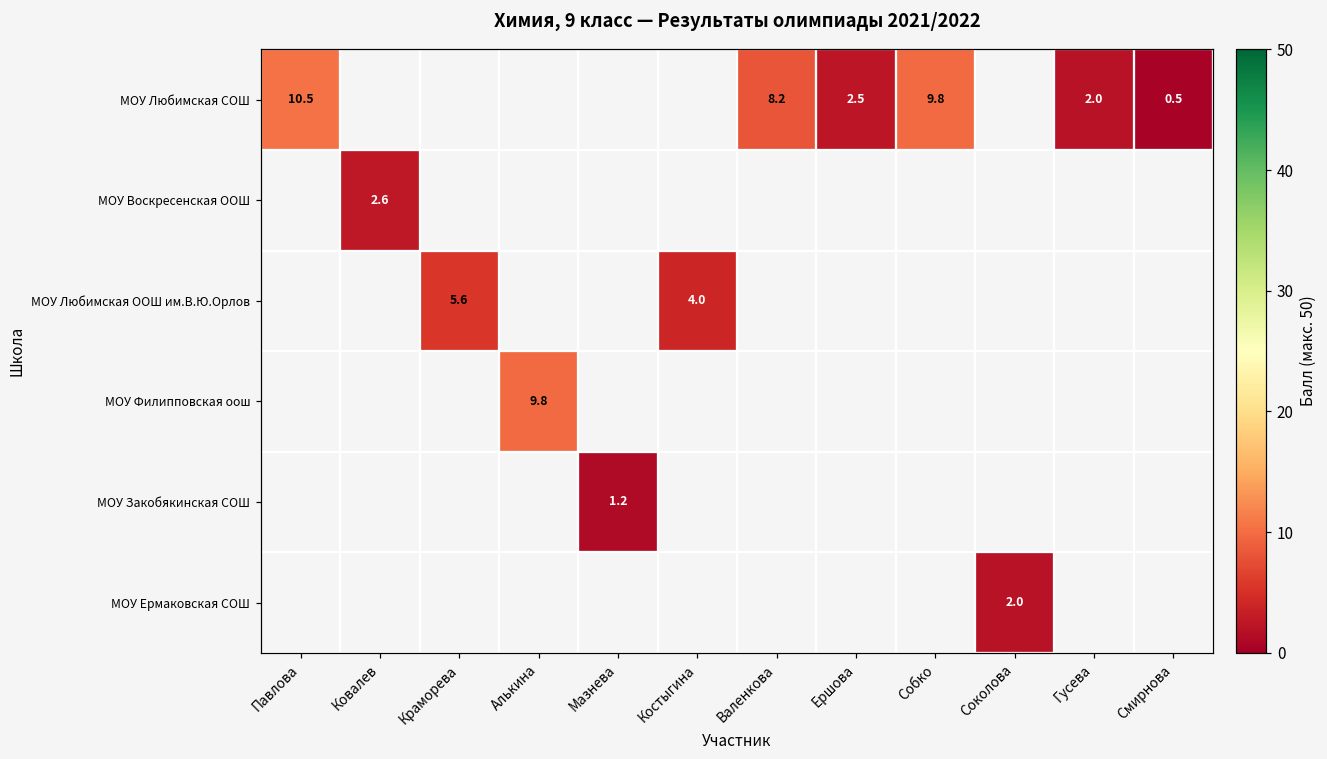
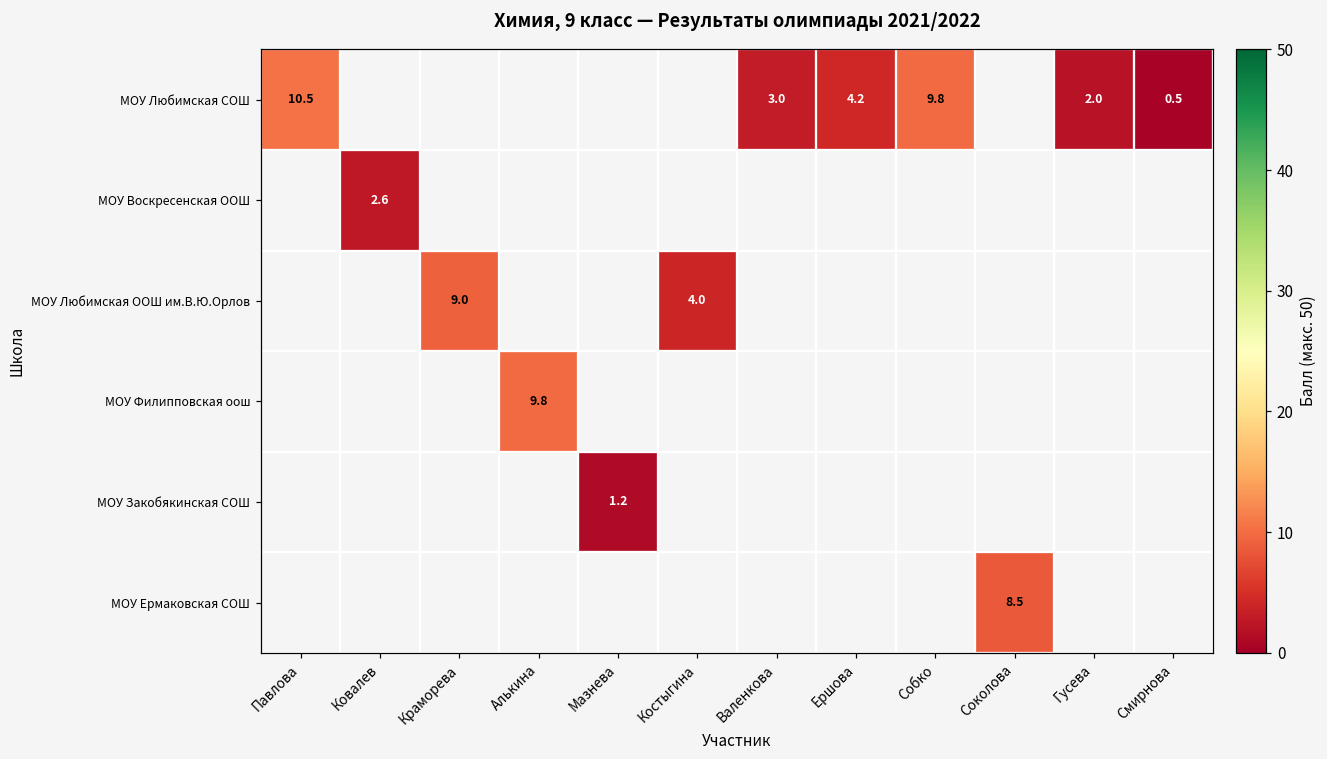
МОУ Любимская СОШ, Валенкова: 8.2 -> 3.0
МОУ Любимская СОШ, Ершова: 2.5 -> 4.2
МОУ Любимская ООШ им.В.Ю.Орлов, Краморева: 5.6 -> 9.0
МОУ Ермаковская СОШ, Соколова: 2.0 -> 8.5
